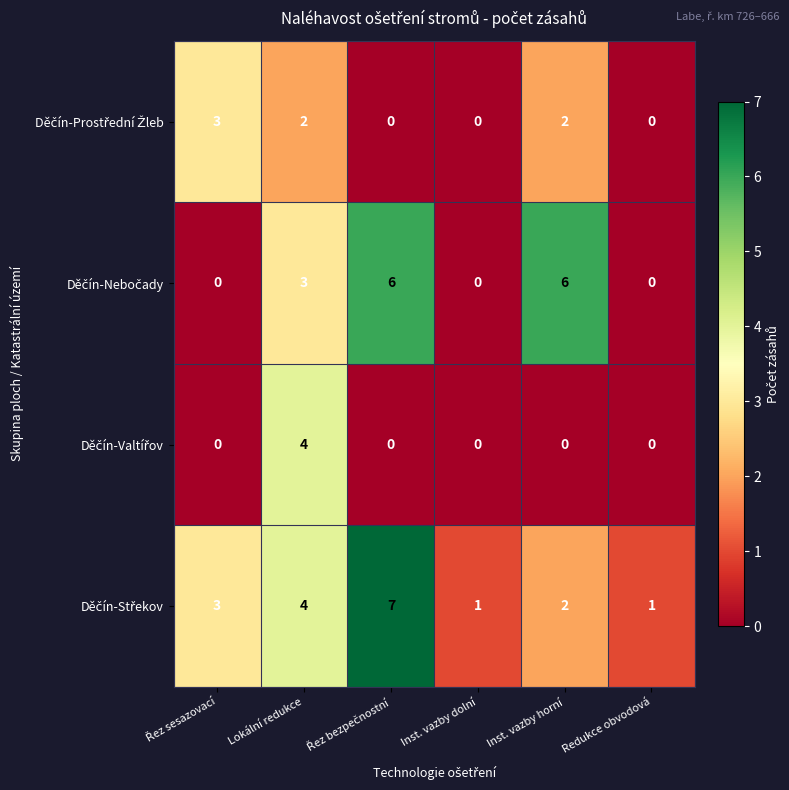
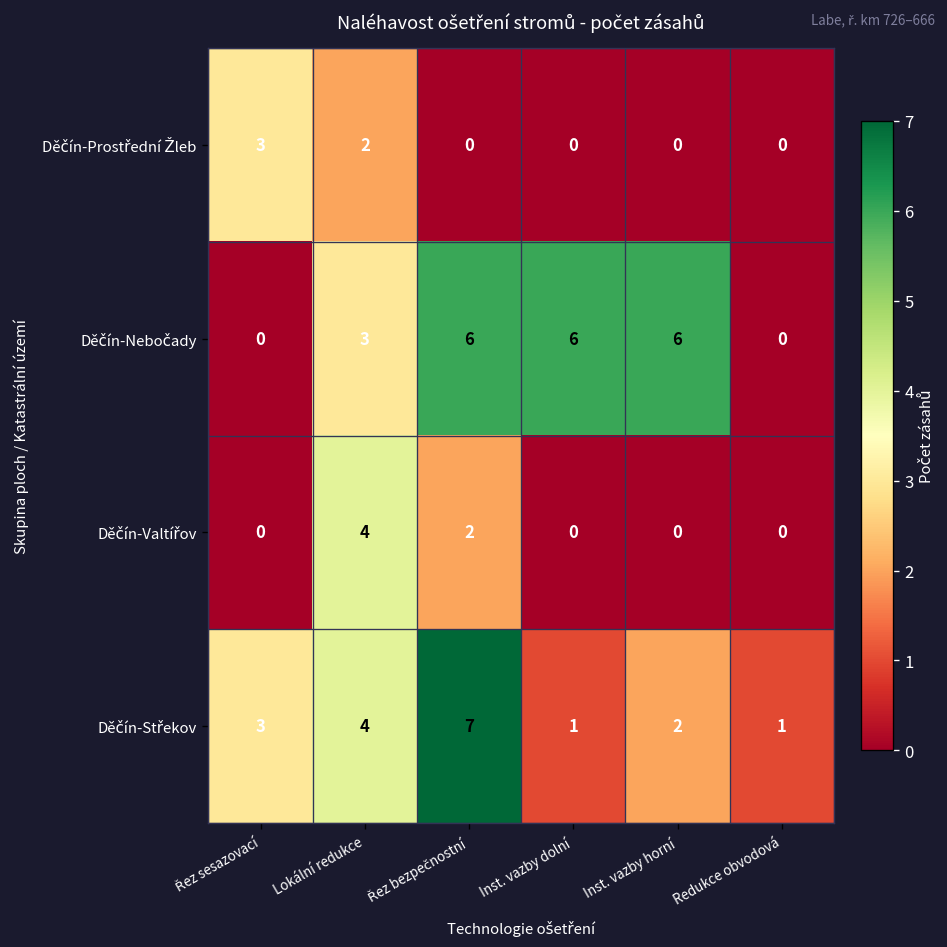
Děčín-Prostřední Žleb, Inst. vazby horní: 2 -> 0
Děčín-Nebočady, Inst. vazby dolní: 0 -> 6
Děčín-Valtířov, Řez bezpečnostní: 0 -> 2
